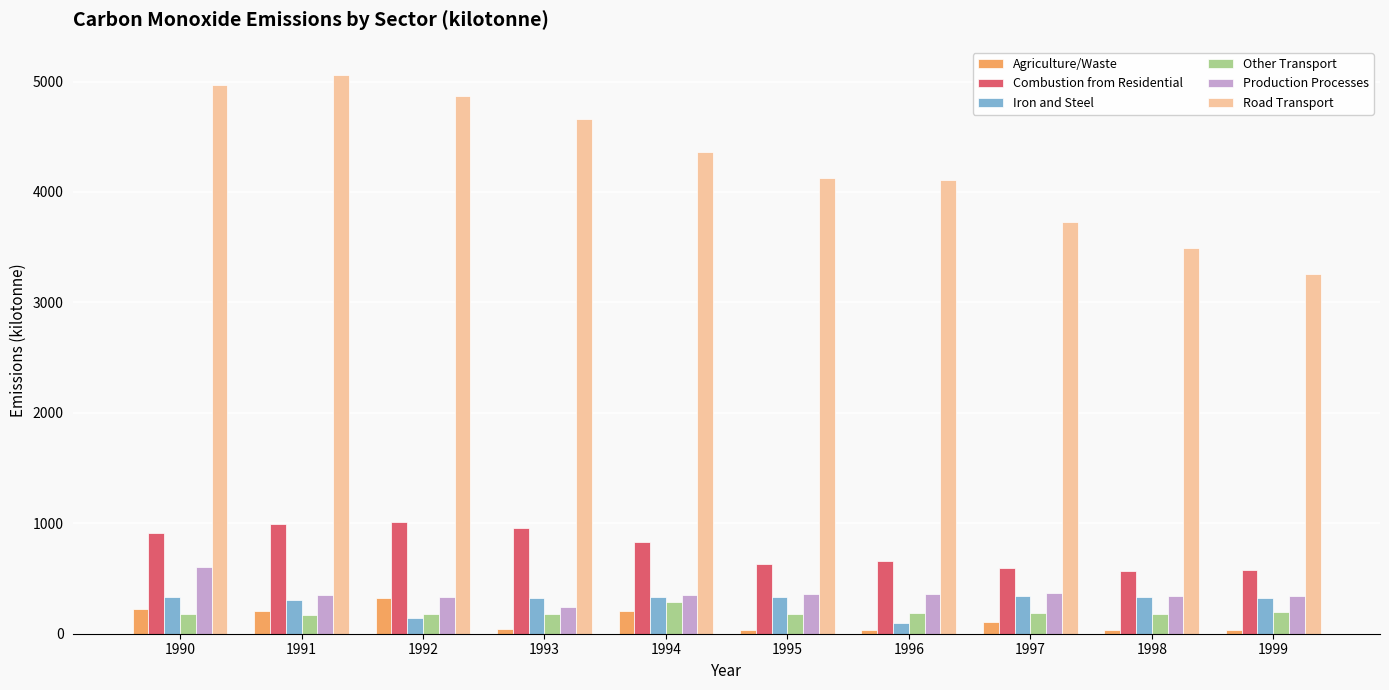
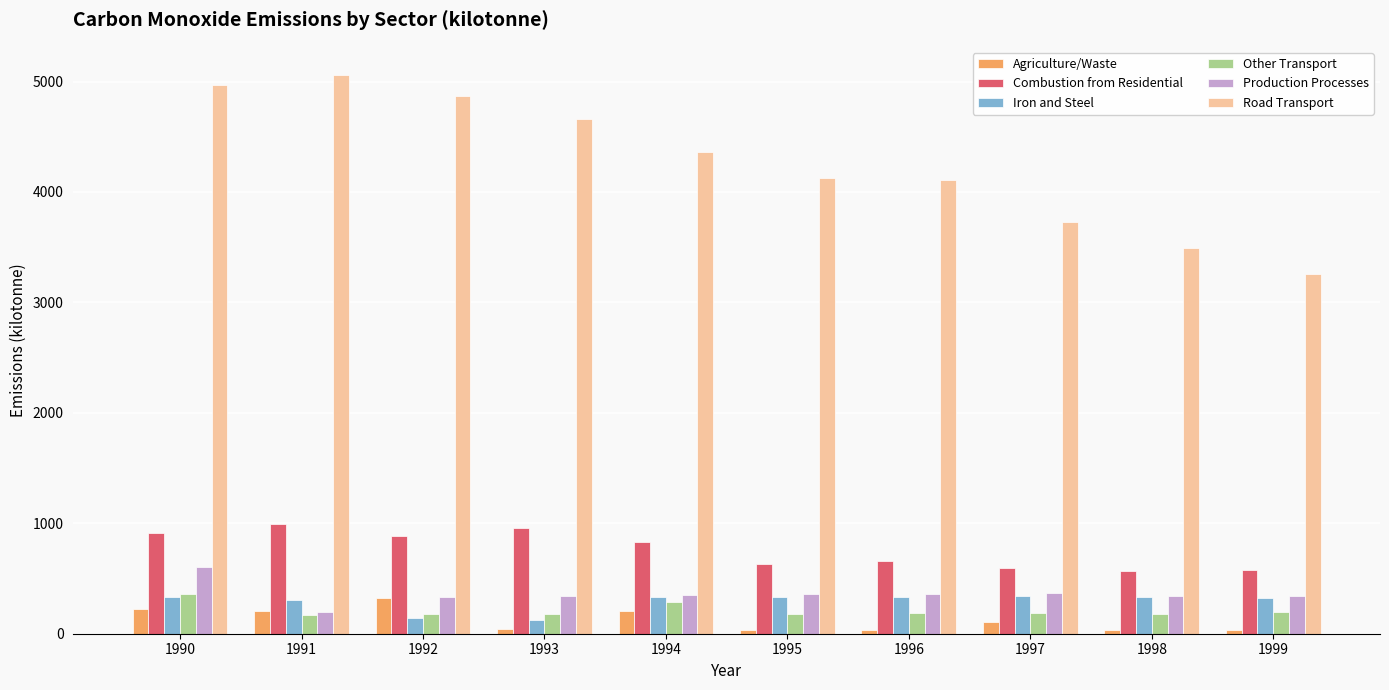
Other Transport, 1990: 170 -> 360
Production Processes, 1991: 350 -> 190
Combustion from Residential, 1992: 1020 -> 880
Iron and Steel, 1993: 320 -> 120
Production Processes, 1993: 240 -> 340
Iron and Steel, 1996: 90 -> 340
